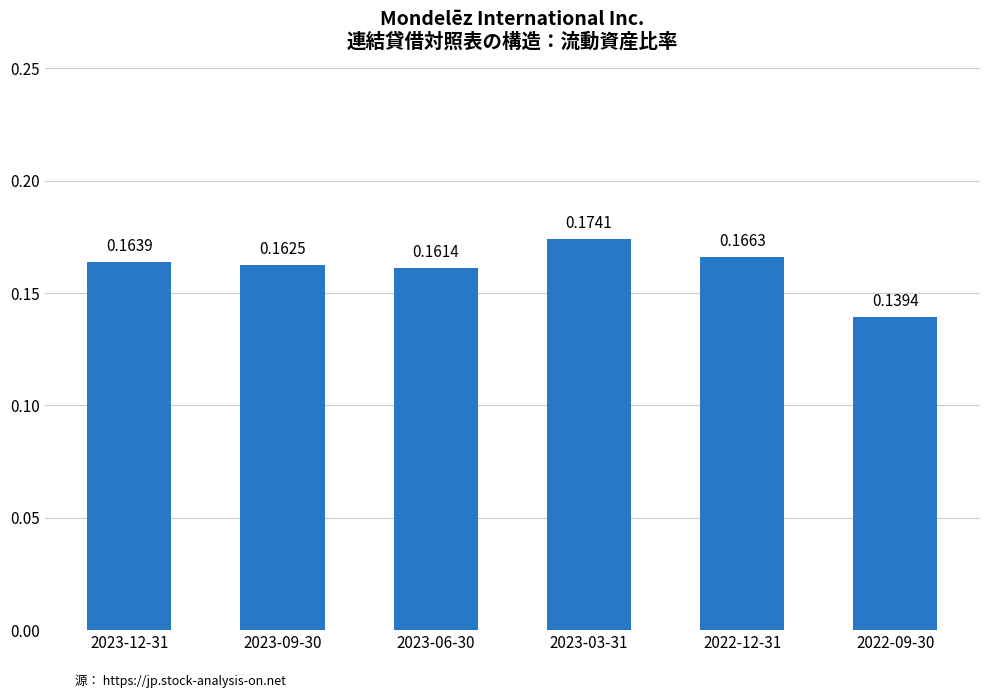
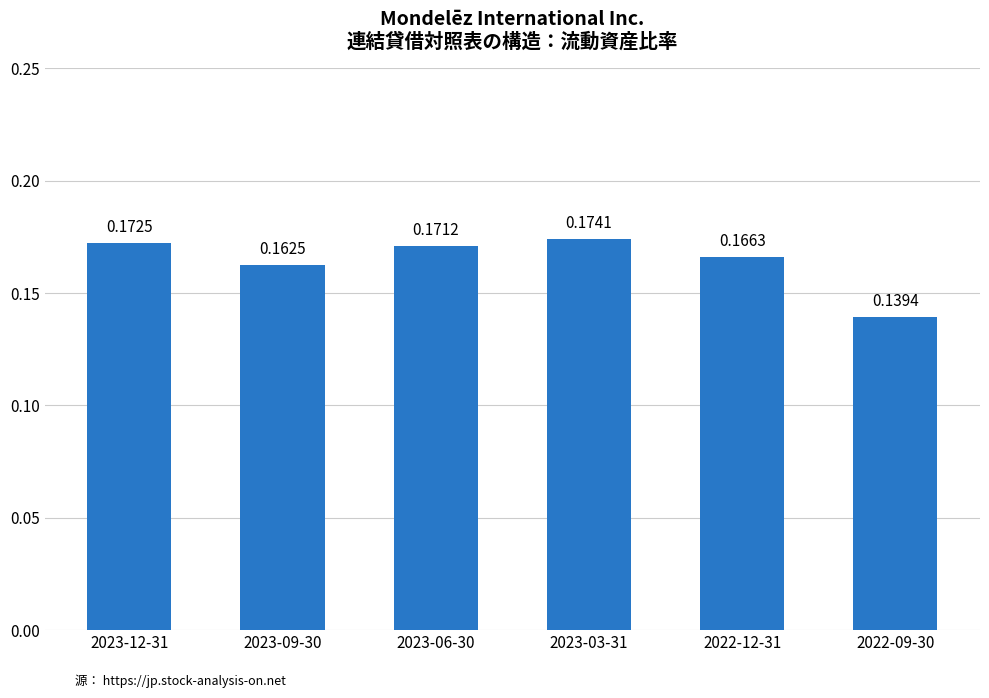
2023-12-31: 0.1639 -> 0.1725
2023-06-30: 0.1614 -> 0.1712
